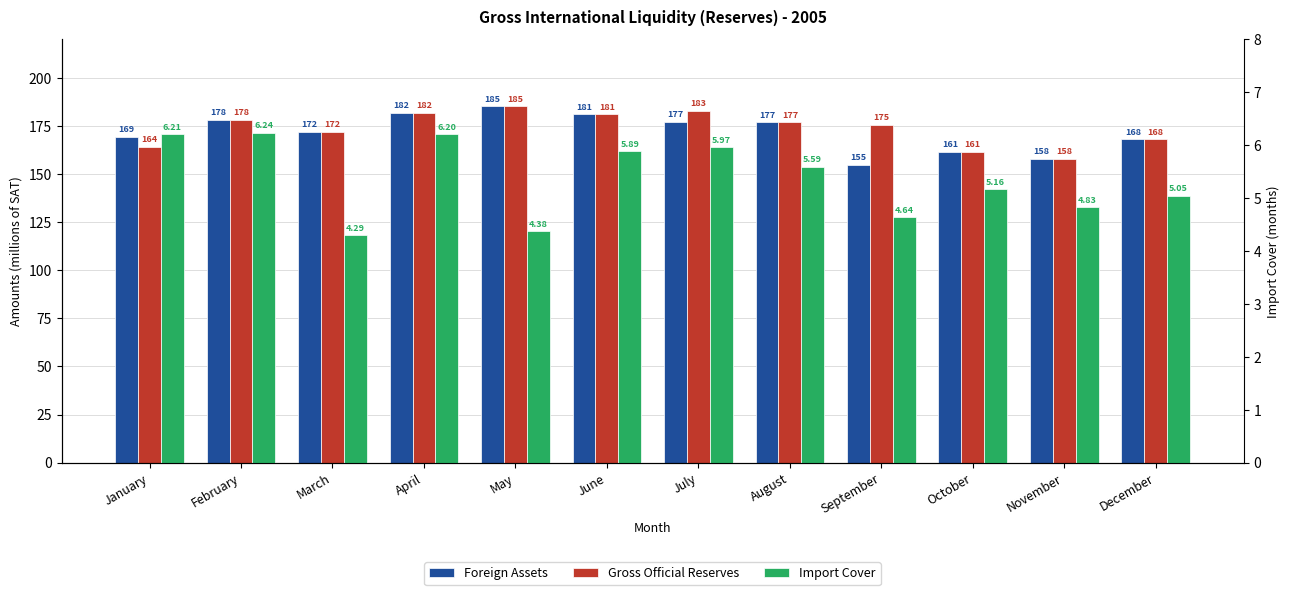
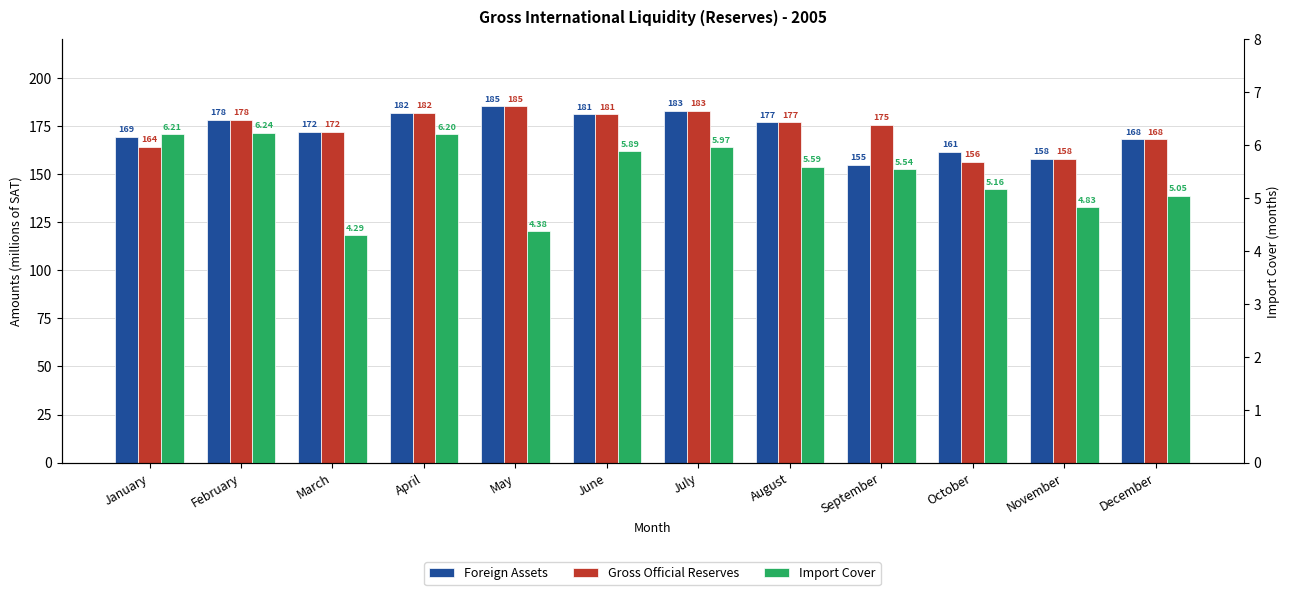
Foreign Assets, July: 177 -> 183
Gross Official Reserves, October: 161 -> 156
Import Cover, September: 4.64 -> 5.54
